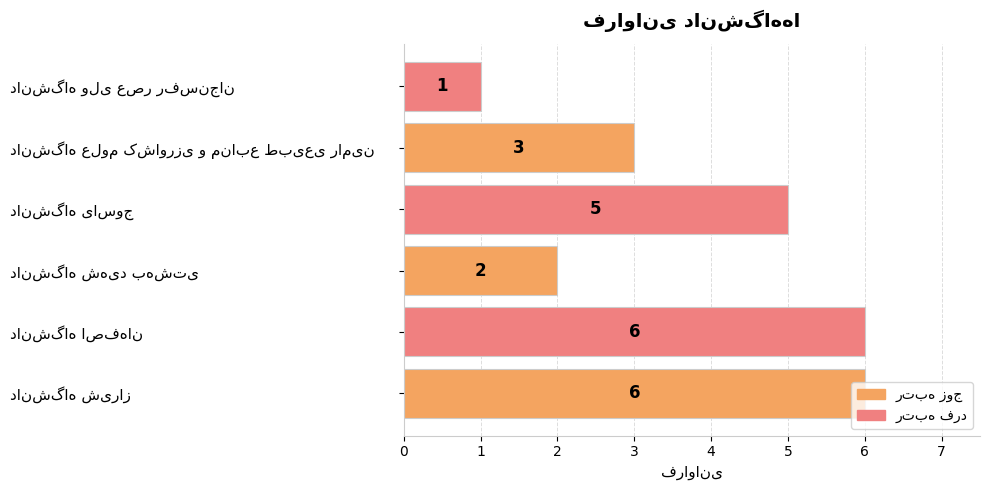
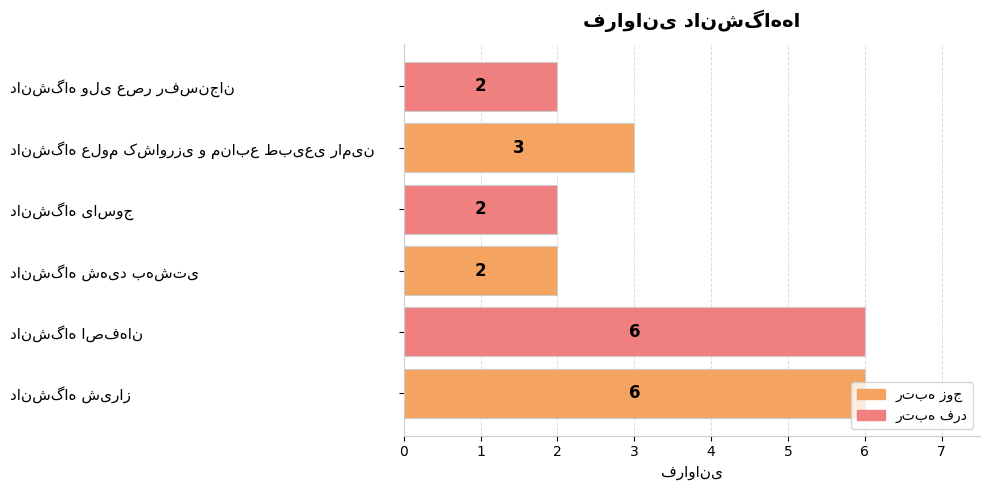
دانشگاه ولی عصر رفسنجان: 1 -> 2
دانشگاه یاسوج: 5 -> 2
